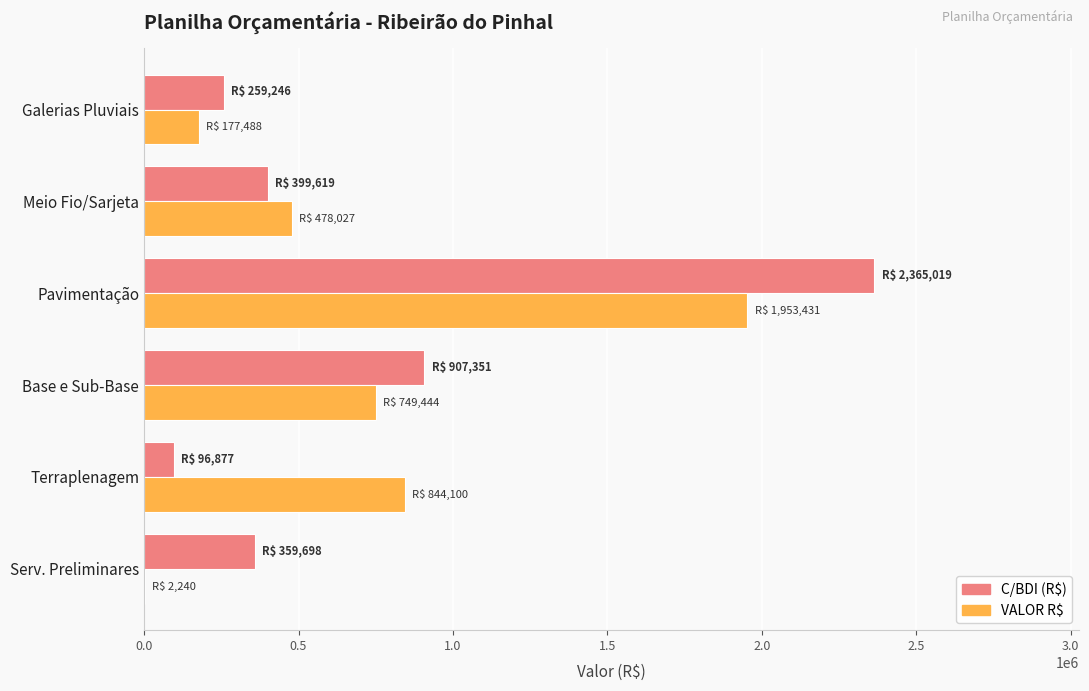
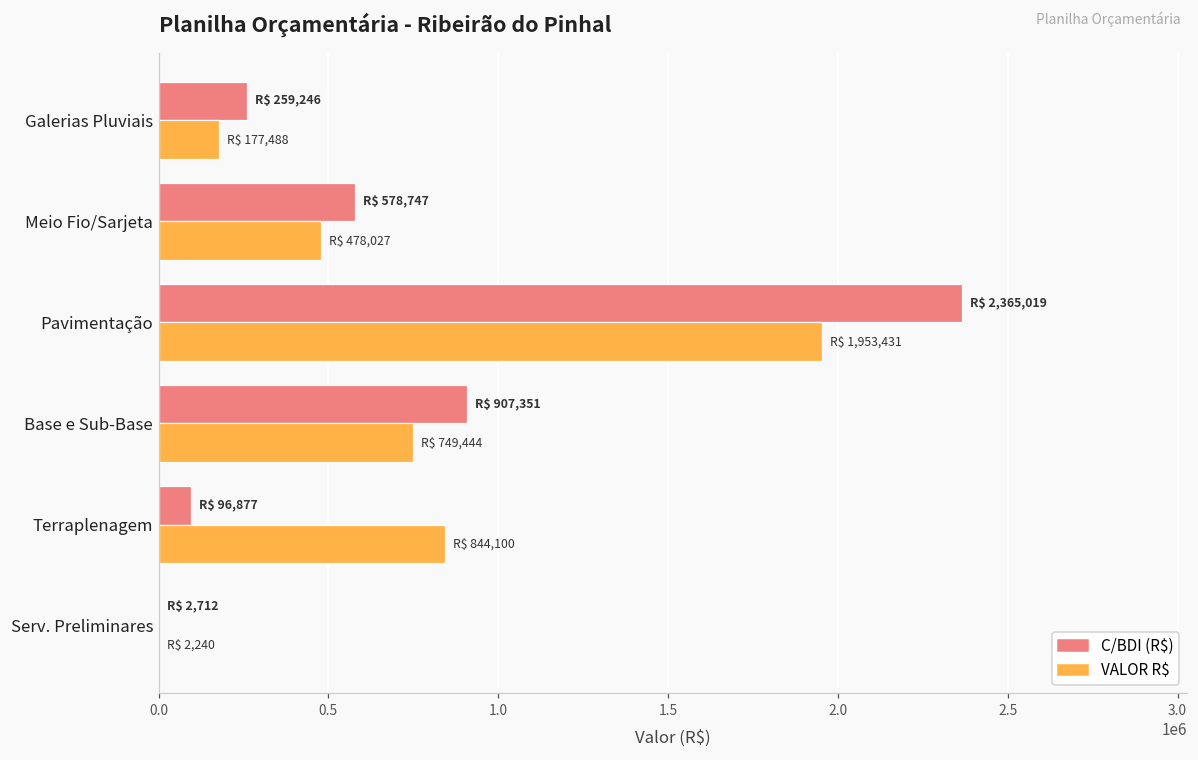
C/BDI (R$), Meio Fio/Sarjeta: 399,619 -> 578,747
C/BDI (R$), Serv. Preliminares: 359,698 -> 2,712
